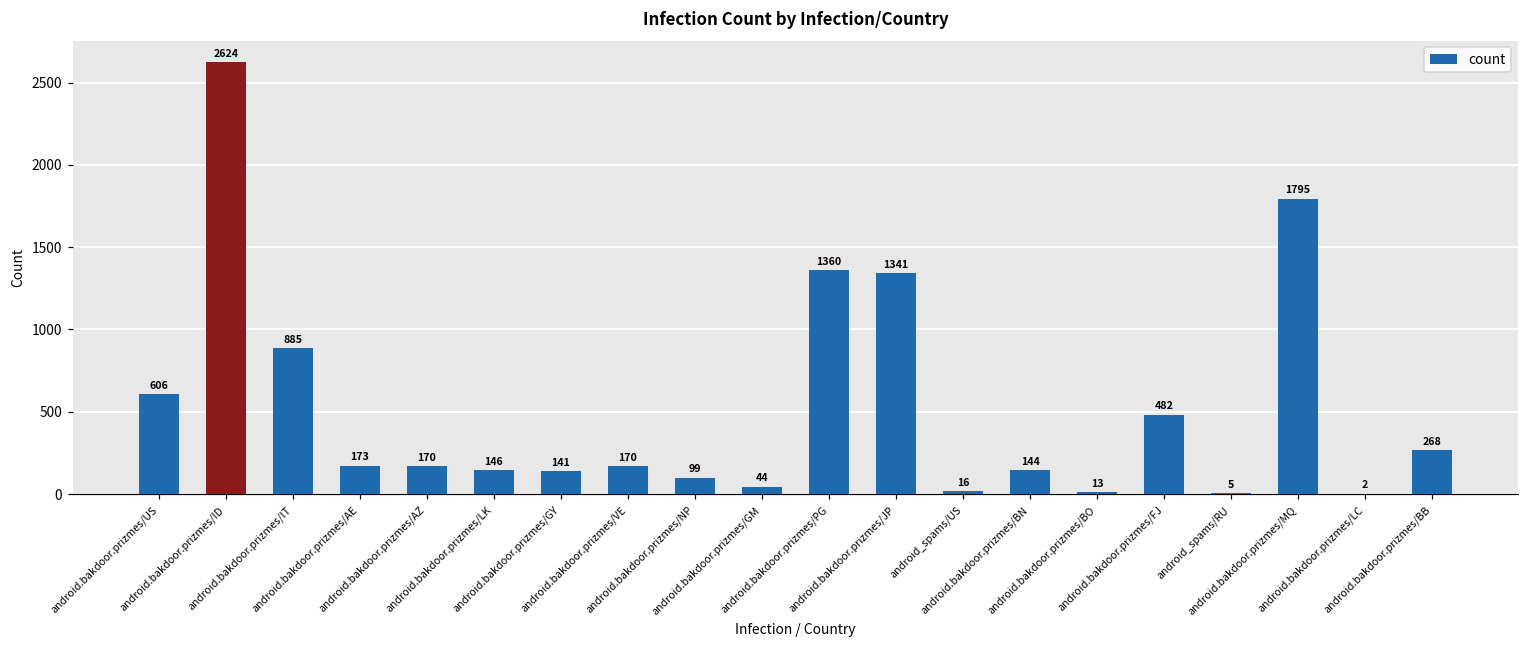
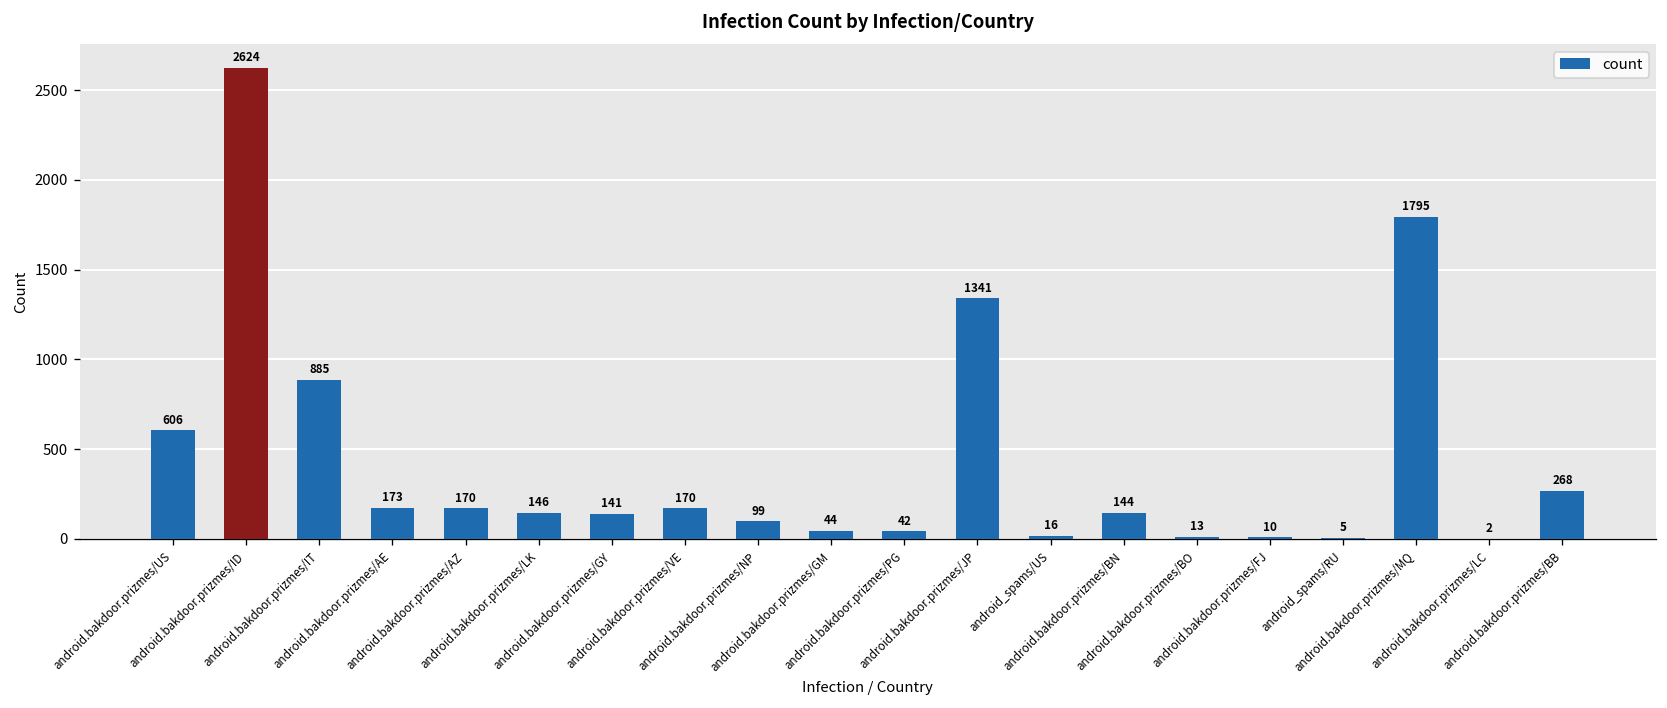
android.bakdoor.prizmes/PG: 1360 -> 42
android.bakdoor.prizmes/FJ: 482 -> 10
